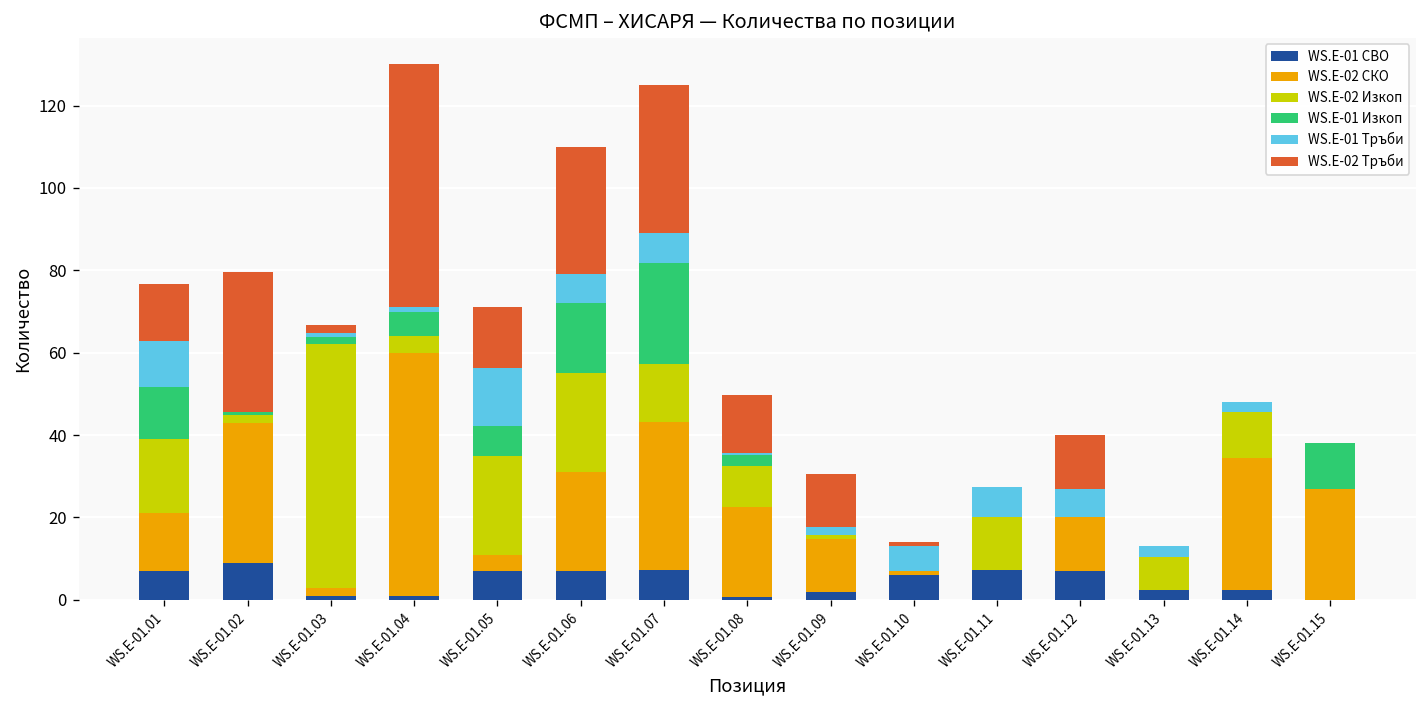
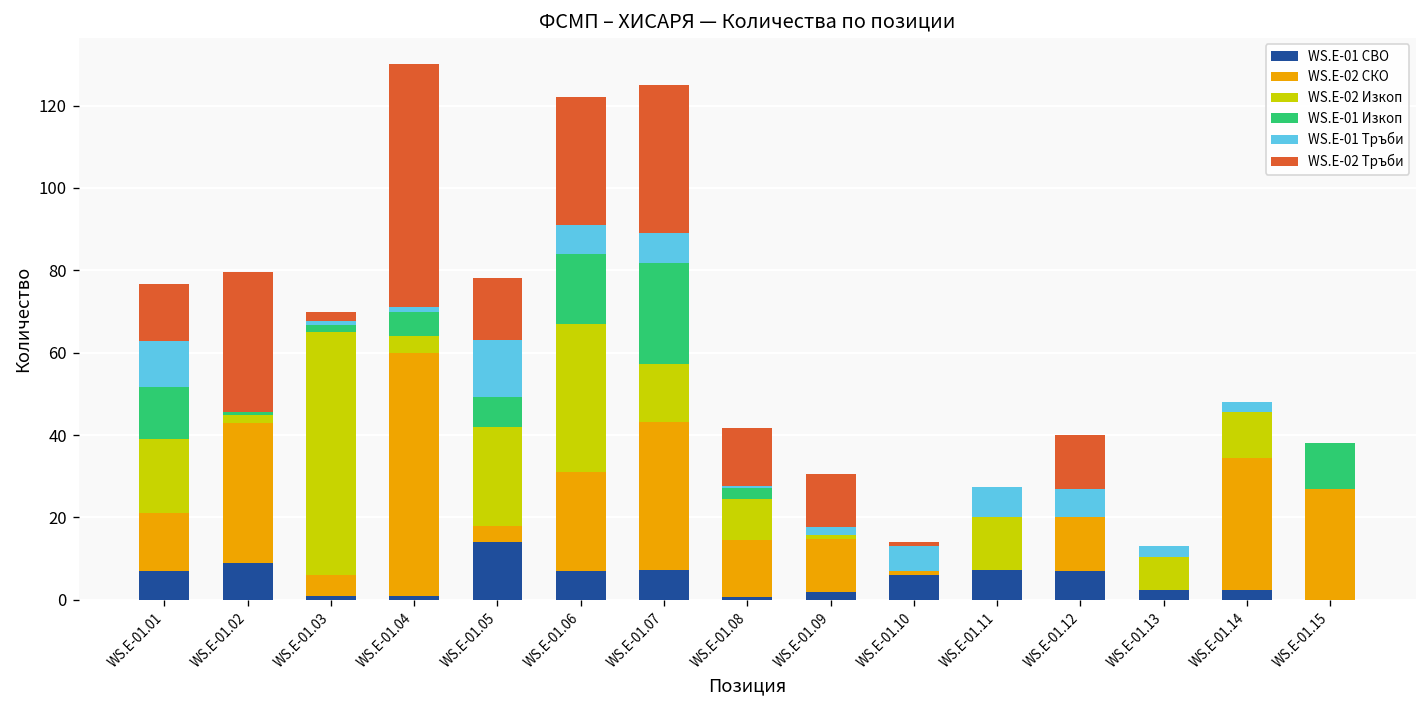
WS.E-02 СКО, WS.E-01.03: 2 -> 5
WS.E-01 СВО, WS.E-01.05: 7 -> 14
WS.E-02 Изкоп, WS.E-01.06: 24 -> 36
WS.E-02 СКО, WS.E-01.08: 22 -> 14
